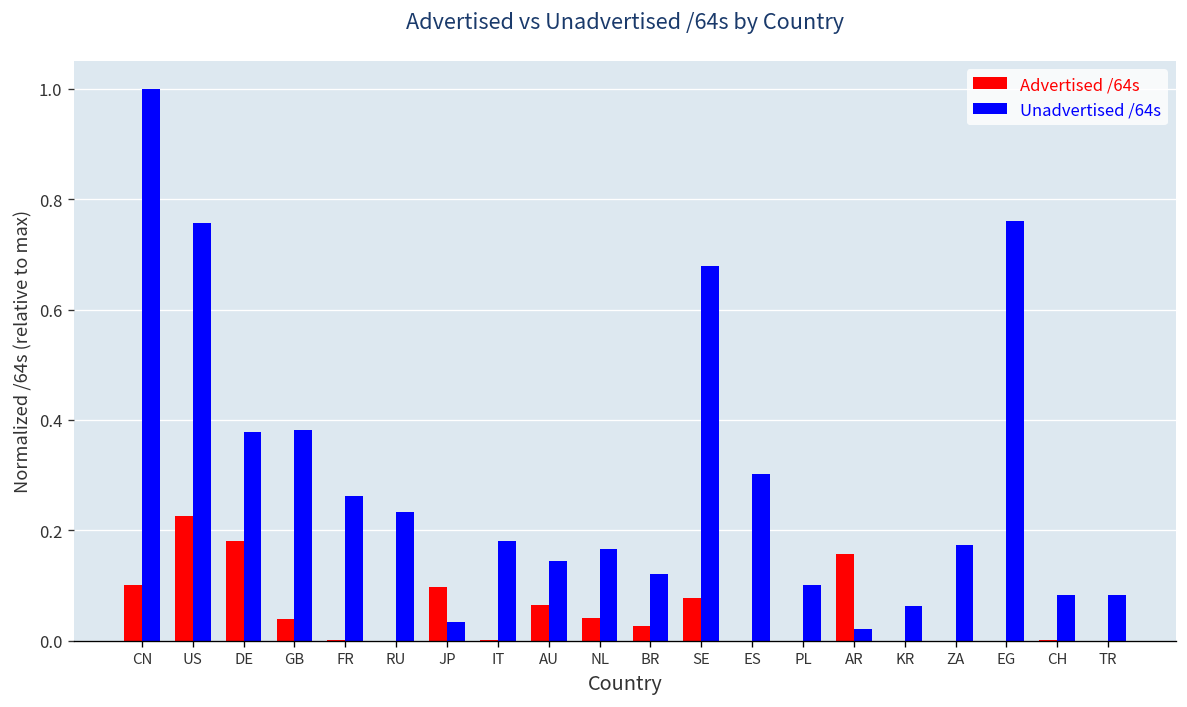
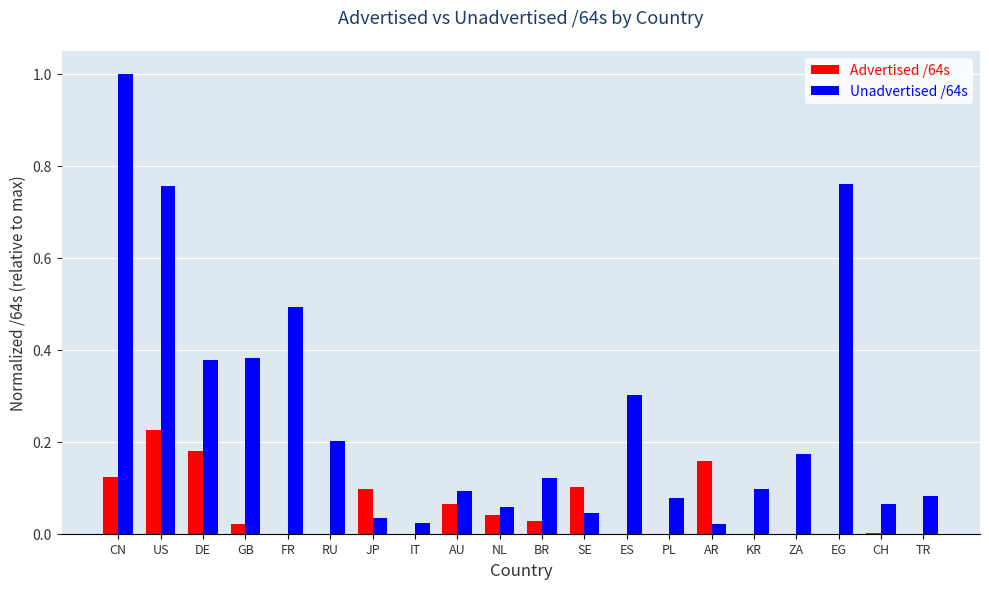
Advertised /64s, CN: 0.10 -> 0.12
Advertised /64s, GB: 0.04 -> 0.02
Unadvertised /64s, FR: 0.26 -> 0.49
Unadvertised /64s, RU: 0.23 -> 0.20
Unadvertised /64s, IT: 0.18 -> 0.02
Unadvertised /64s, AU: 0.14 -> 0.09
Unadvertised /64s, NL: 0.17 -> 0.06
Advertised /64s, SE: 0.08 -> 0.10
Unadvertised /64s, SE: 0.68 -> 0.05
Unadvertised /64s, PL: 0.10 -> 0.08
Unadvertised /64s, KR: 0.06 -> 0.10
Unadvertised /64s, CH: 0.08 -> 0.06
